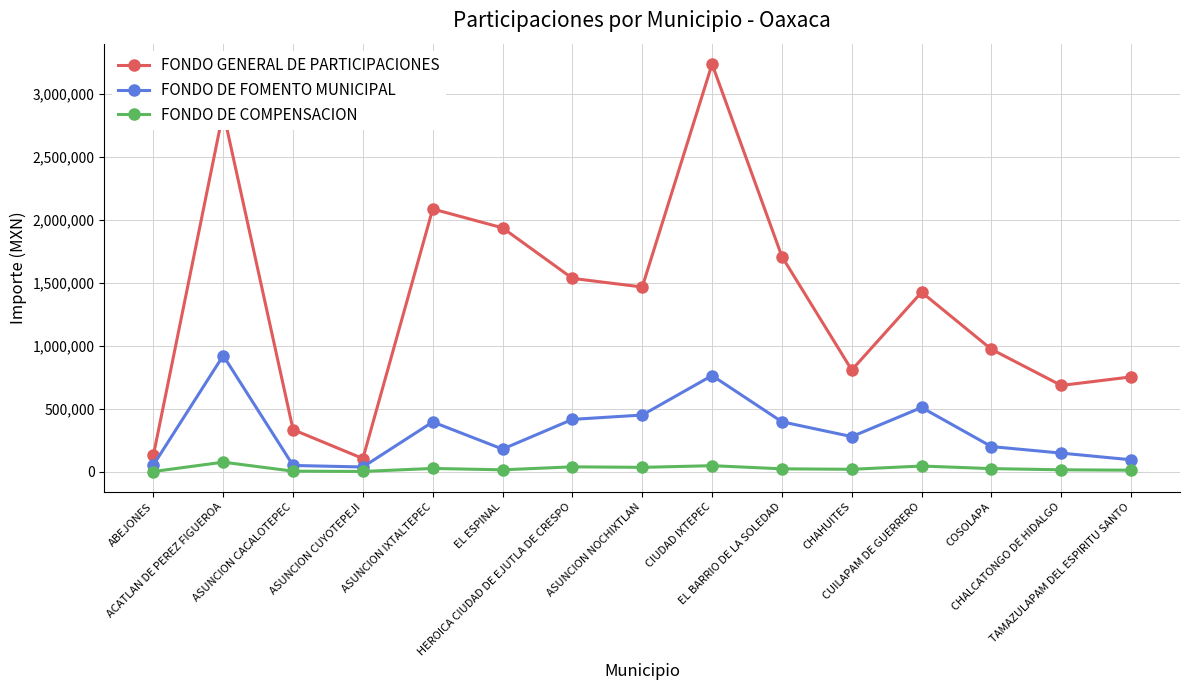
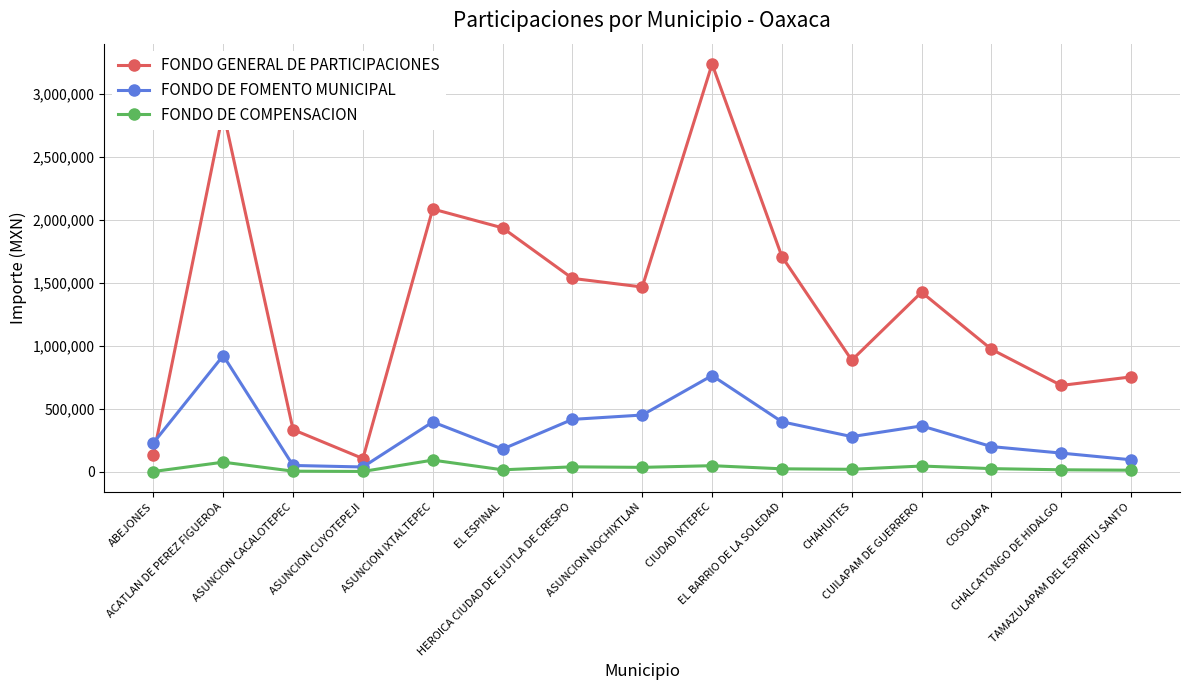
FONDO DE FOMENTO MUNICIPAL, ABEJONES: 50,000 -> 230,000
FONDO DE COMPENSACION, ASUNCION IXTALTEPEC: 30,000 -> 90,000
FONDO GENERAL DE PARTICIPACIONES, CHAHUITES: 810,000 -> 890,000
FONDO DE FOMENTO MUNICIPAL, CUILAPAM DE GUERRERO: 510,000 -> 360,000
